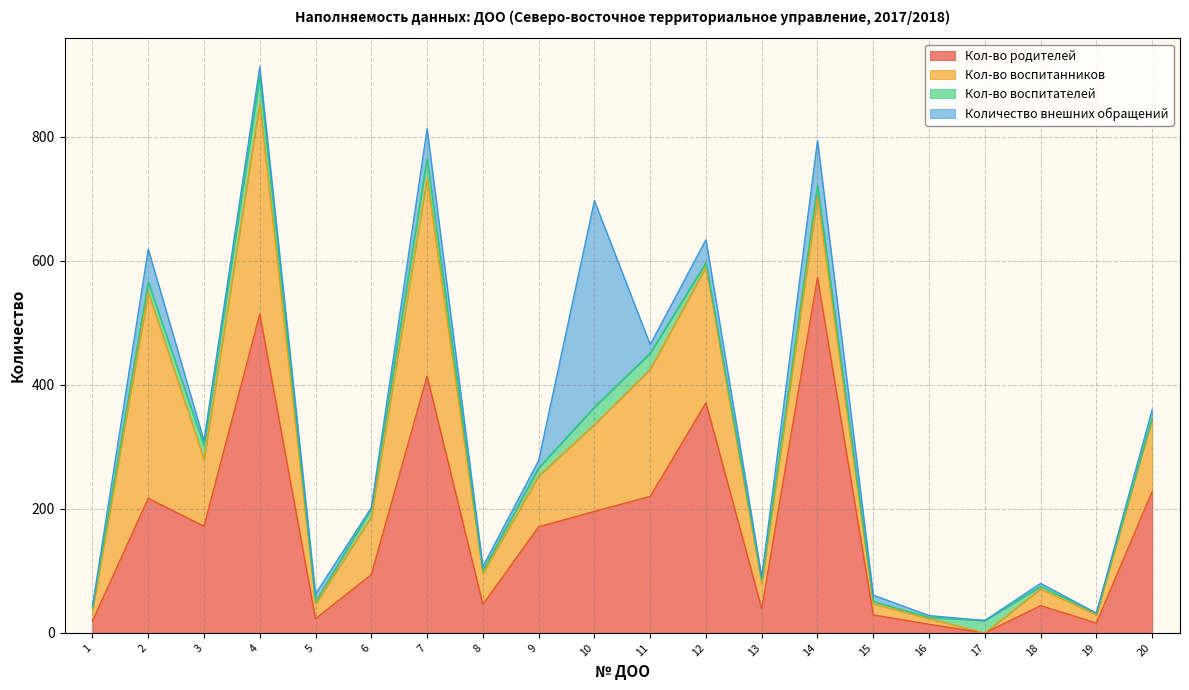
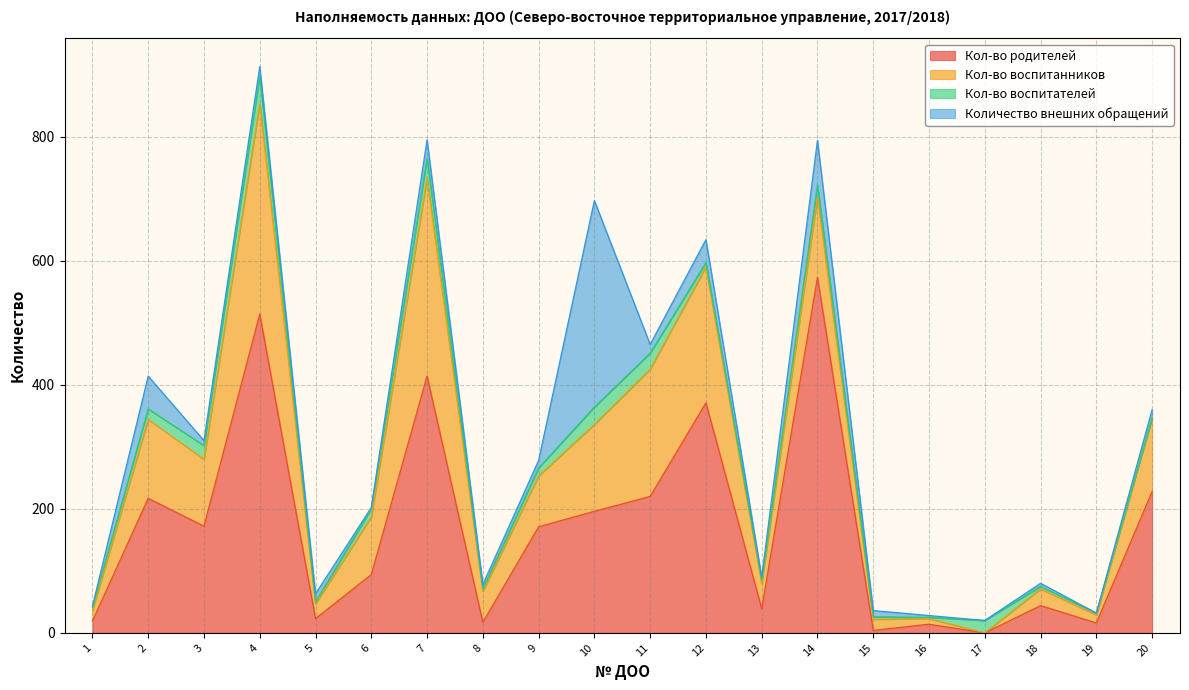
Кол-во воспитанников, 2: 330 -> 130
Количество внешних обращений, 7: 50 -> 30
Кол-во родителей, 8: 50 -> 20
Кол-во родителей, 15: 30 -> 0
